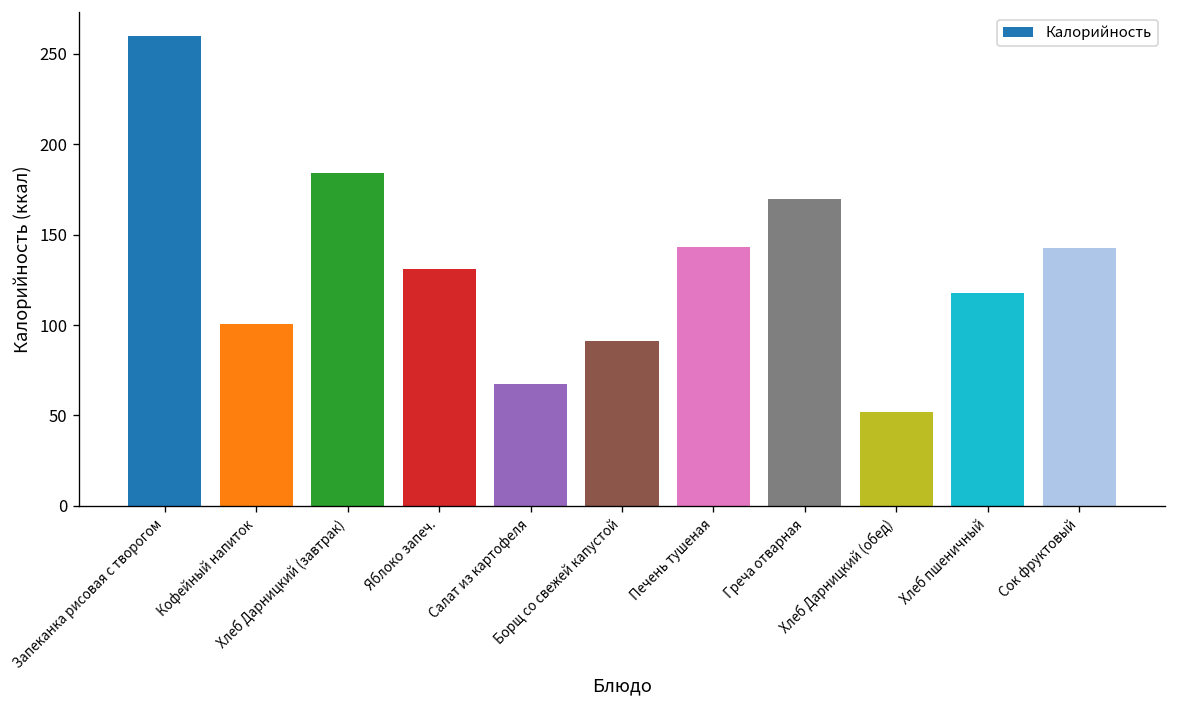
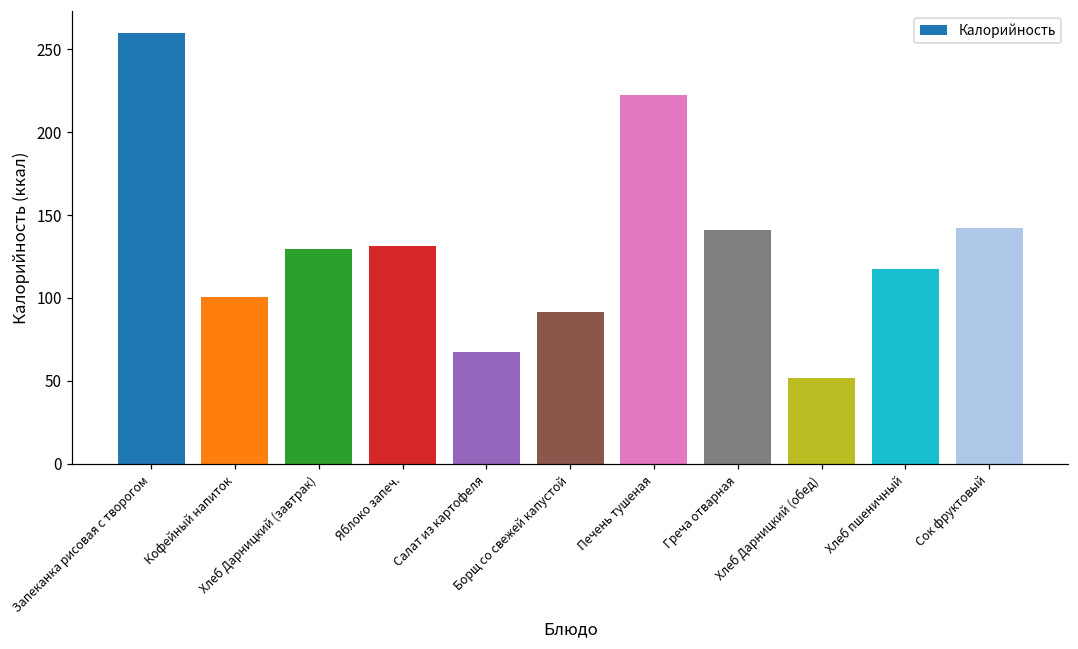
Хлеб Дарницкий (завтрак): 184 -> 129
Печень тушеная: 143 -> 222
Греча отварная: 170 -> 141
